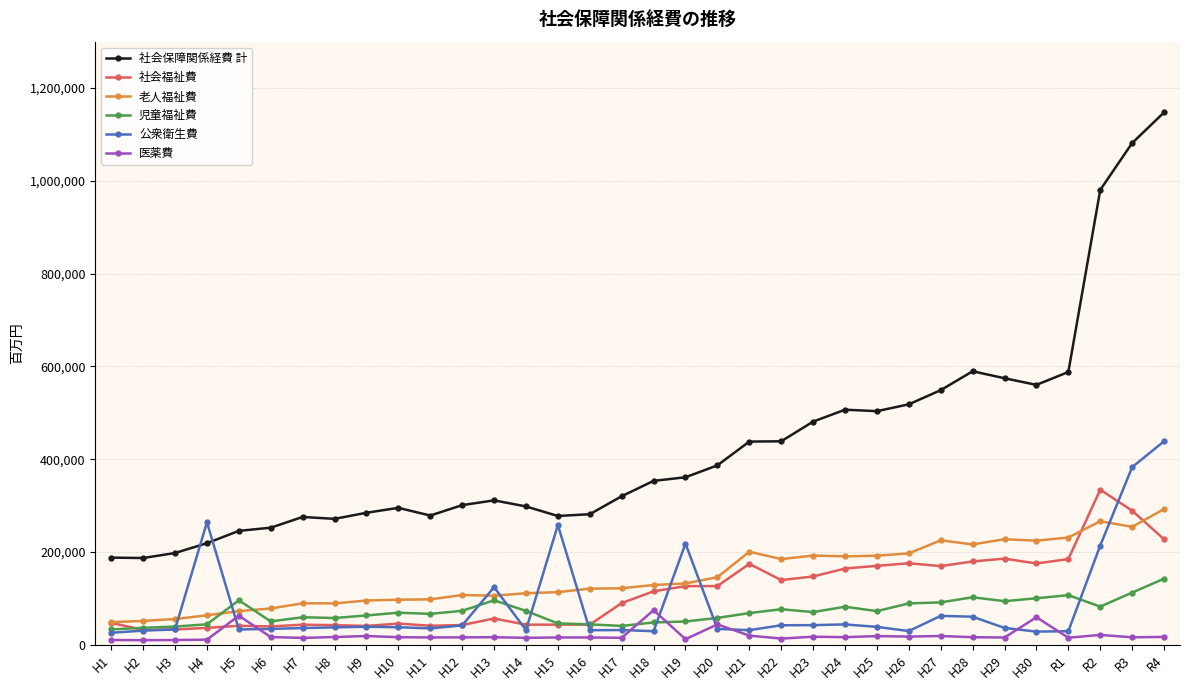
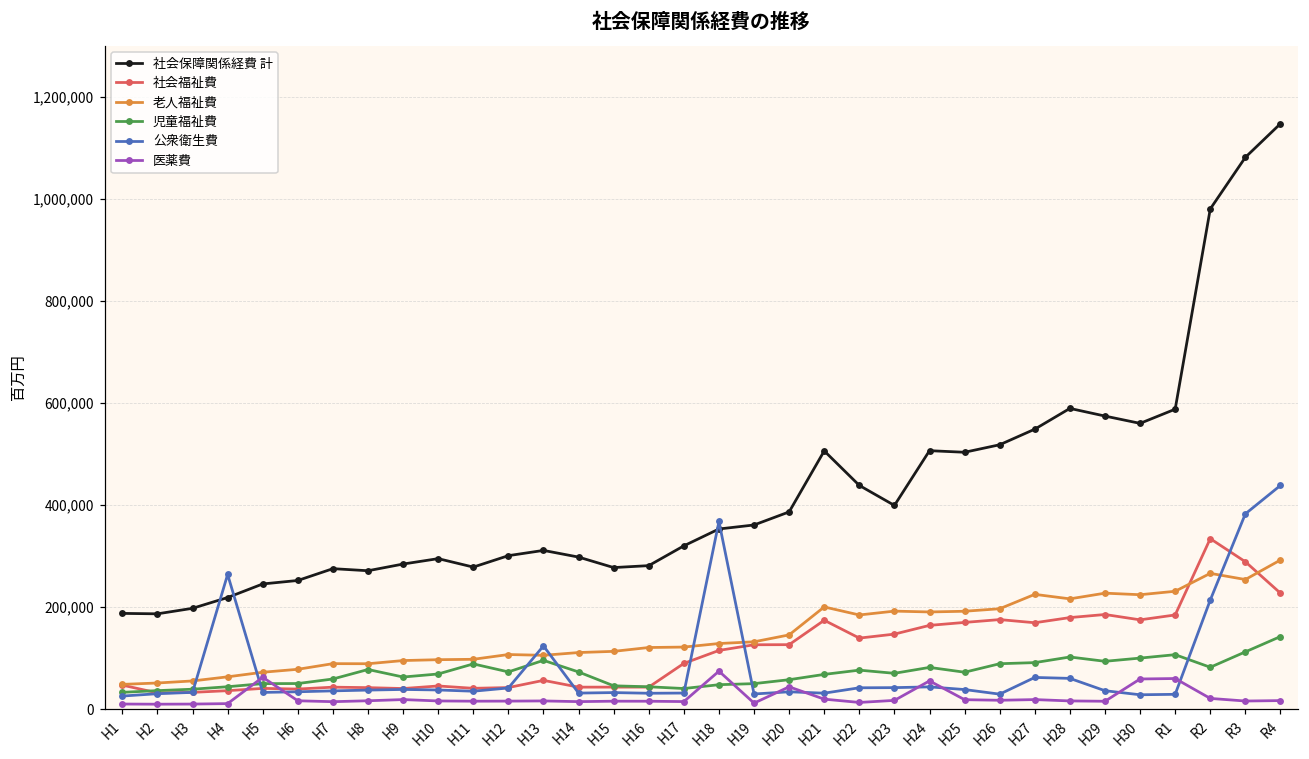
児童福祉費, H5: 100,000 -> 50,000
児童福祉費, H8: 60,000 -> 80,000
児童福祉費, H11: 70,000 -> 90,000
公衆衛生費, H15: 260,000 -> 30,000
公衆衛生費, H18: 30,000 -> 370,000
公衆衛生費, H19: 220,000 -> 30,000
社会保障関係経費 計, H21: 440,000 -> 510,000
社会保障関係経費 計, H23: 480,000 -> 400,000
医薬費, H24: 20,000 -> 60,000
医薬費, R1: 20,000 -> 60,000
